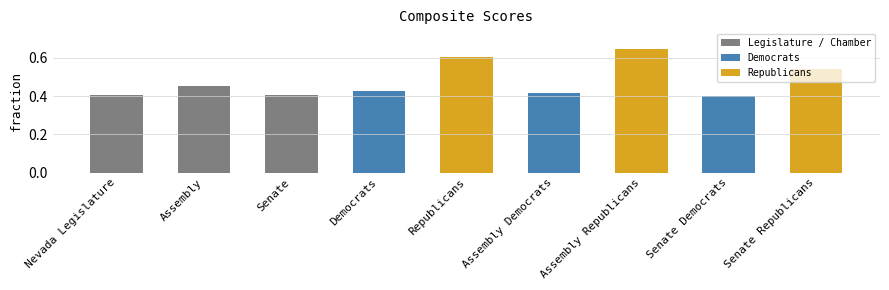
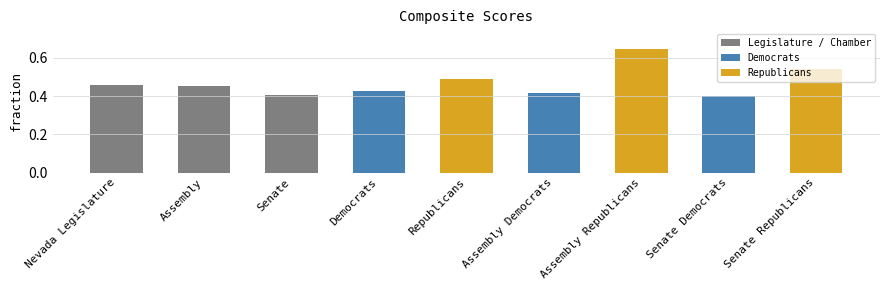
Nevada Legislature: 0.41 -> 0.46
Republicans: 0.61 -> 0.49
